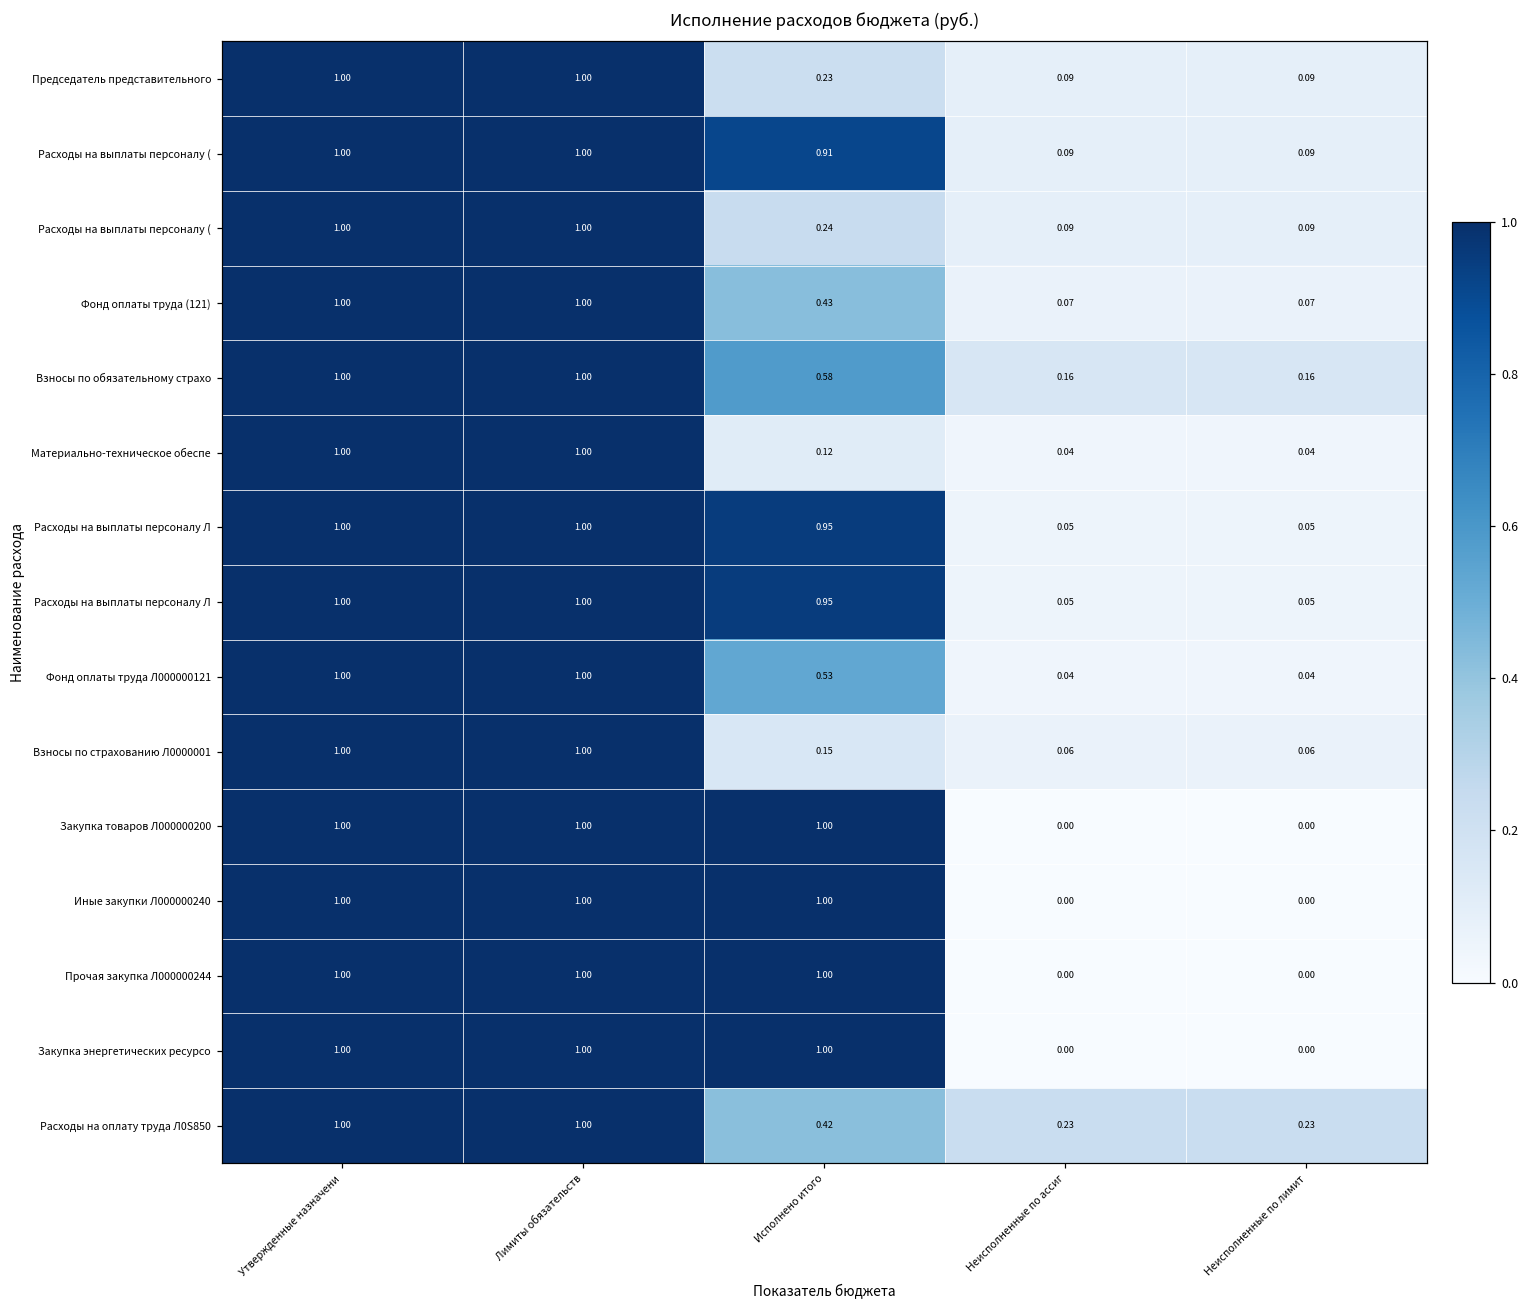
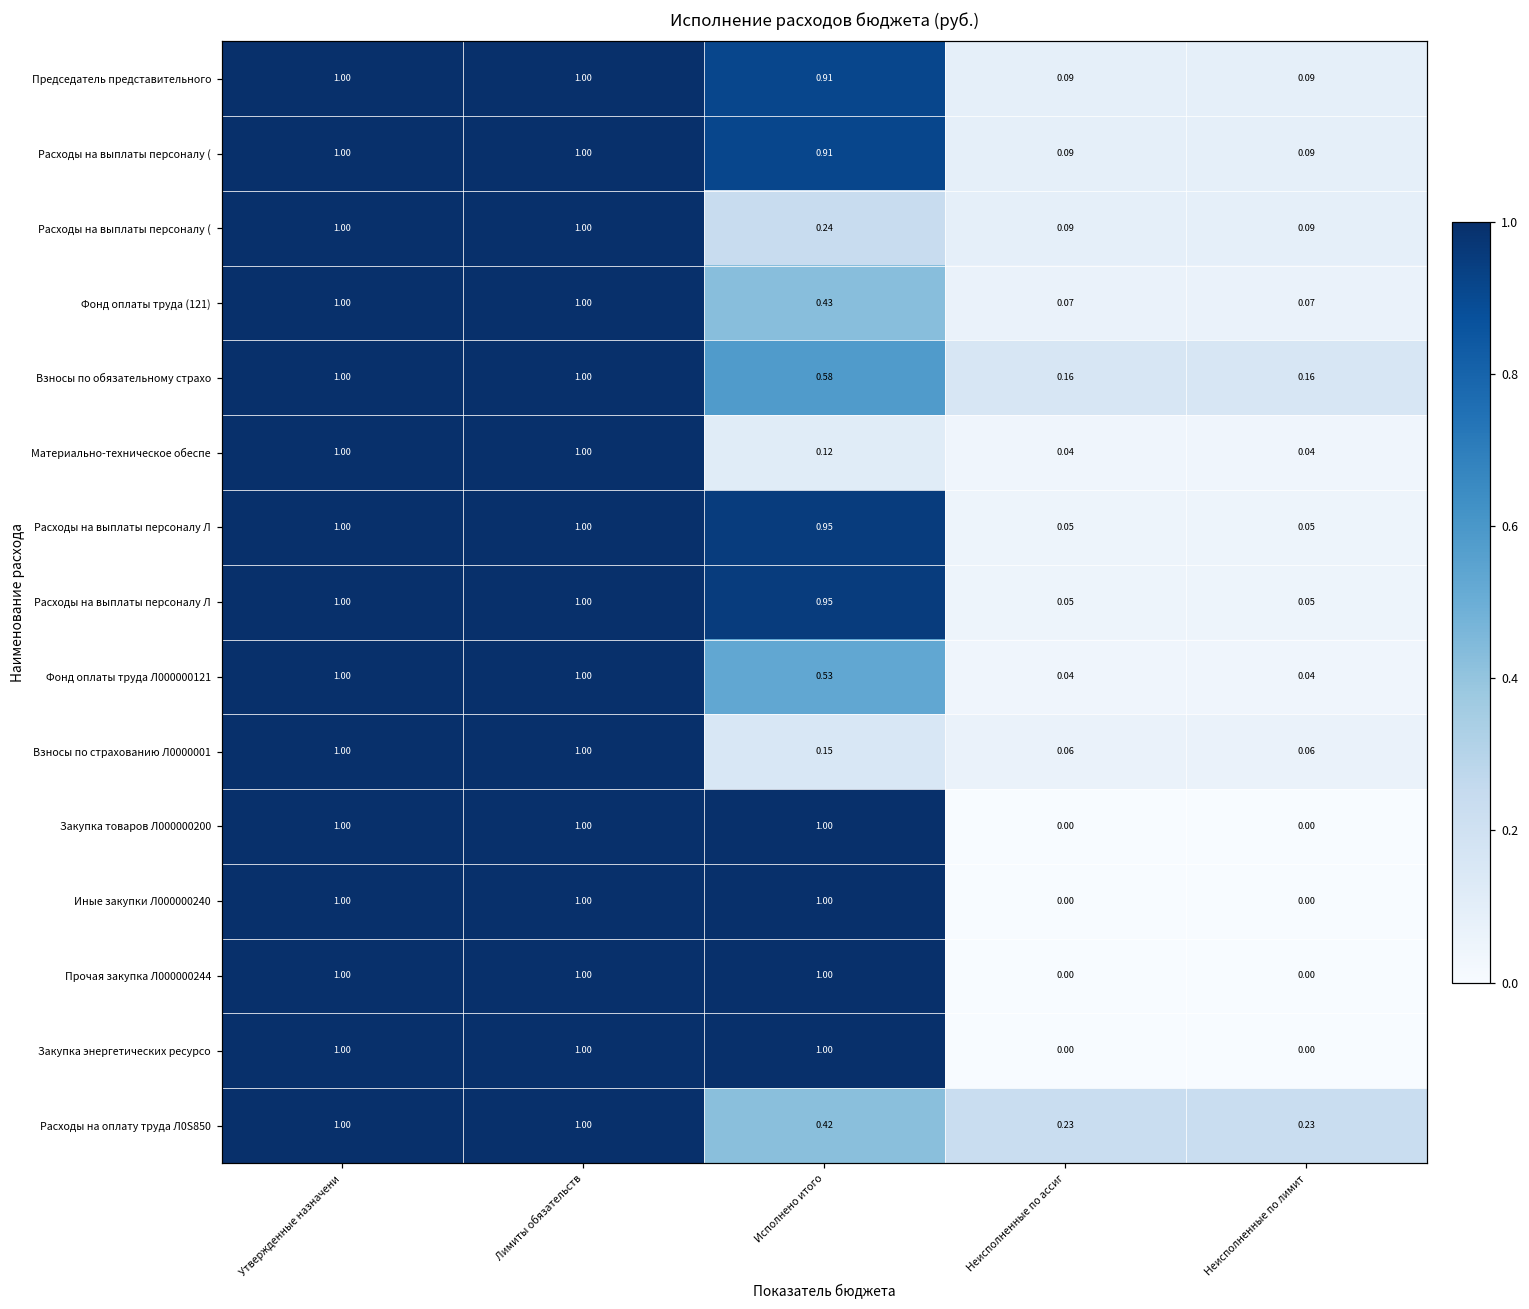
Председатель представительного, Исполнено итого: 0.23 -> 0.91
